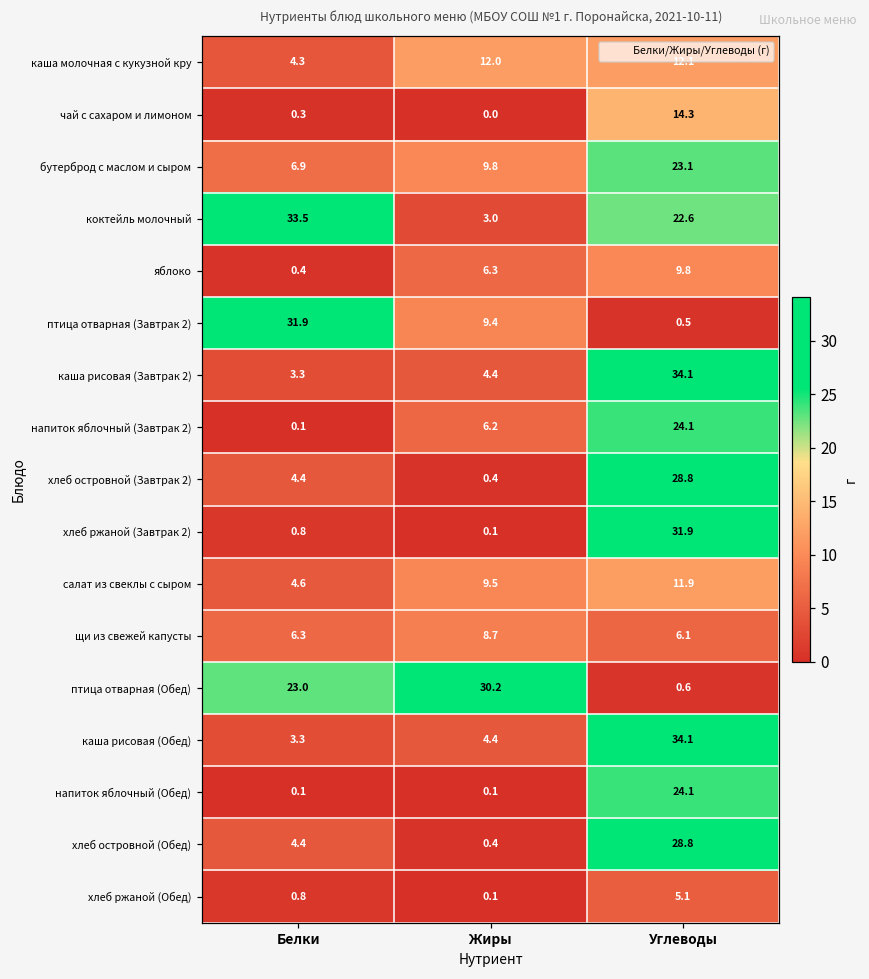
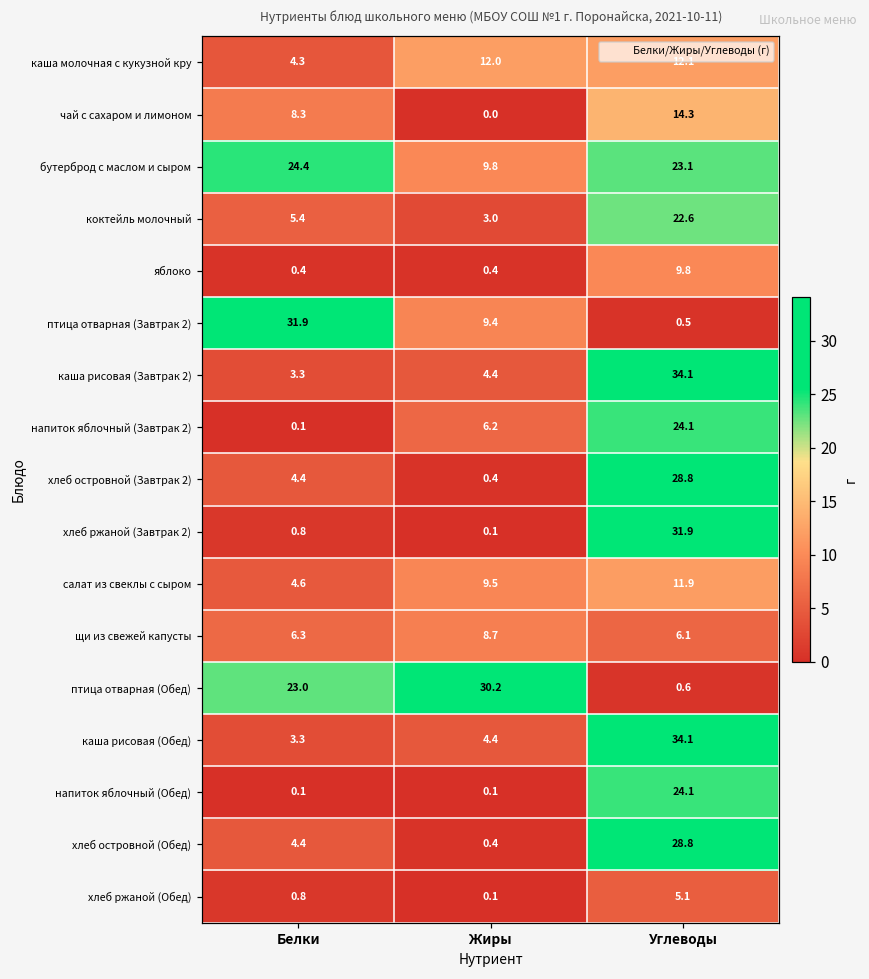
чай с сахаром и лимоном, Белки: 0.3 -> 8.3
бутерброд с маслом и сыром, Белки: 6.9 -> 24.4
коктейль молочный, Белки: 33.5 -> 5.4
яблоко, Жиры: 6.3 -> 0.4
